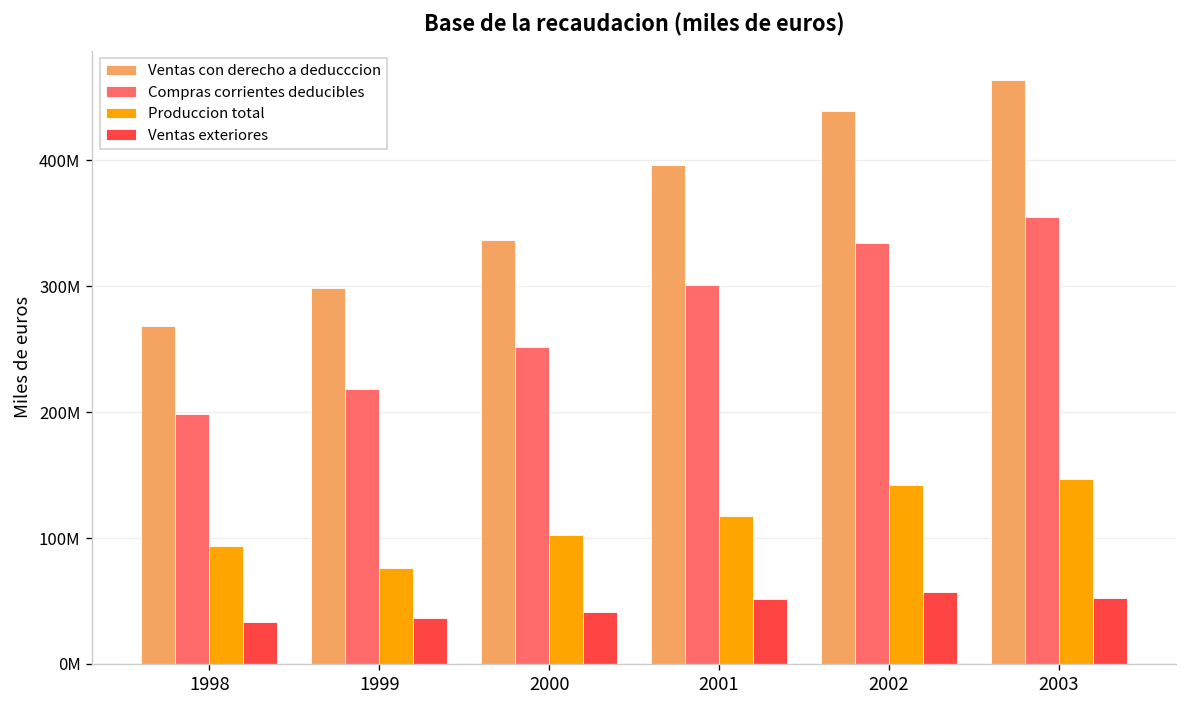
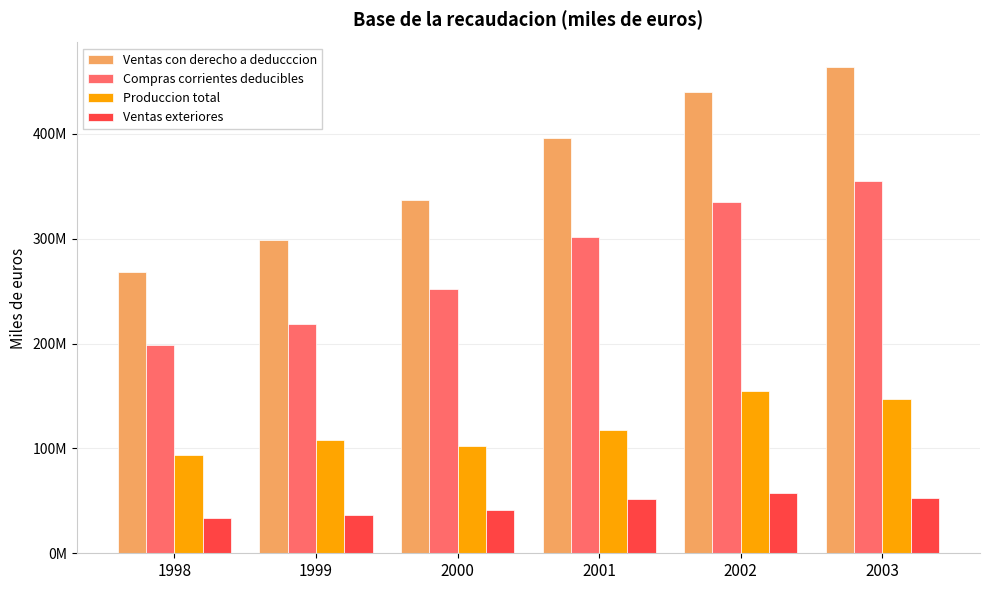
Produccion total, 1999: 76000000 -> 108000000
Produccion total, 2002: 142000000 -> 155000000
